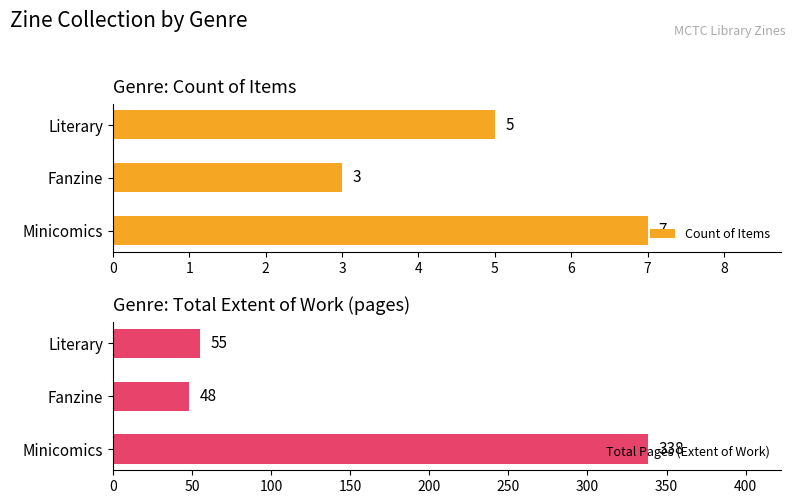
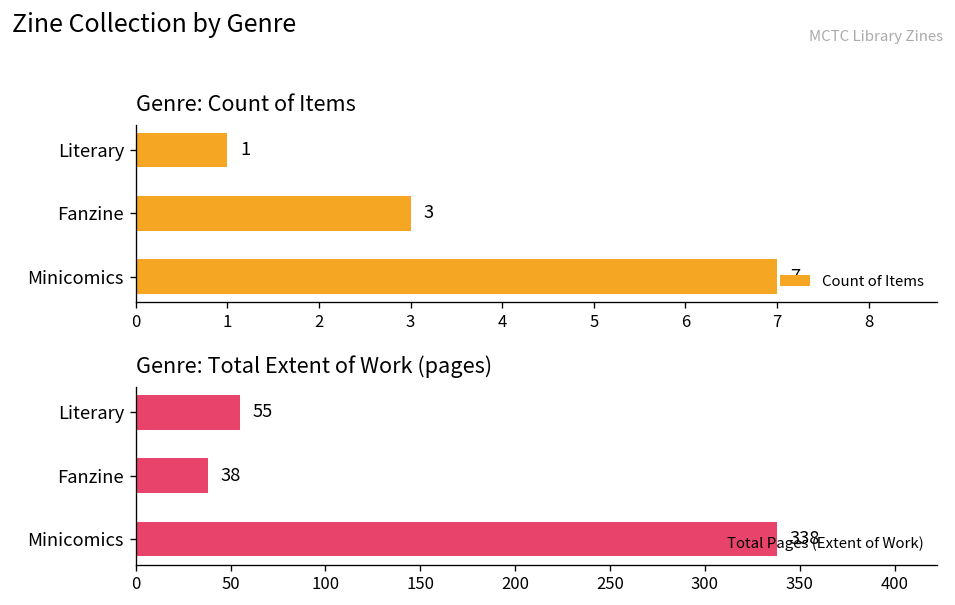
Genre: Count of Items, Literary: 5 -> 1
Genre: Total Extent of Work (pages), Fanzine: 48 -> 38
